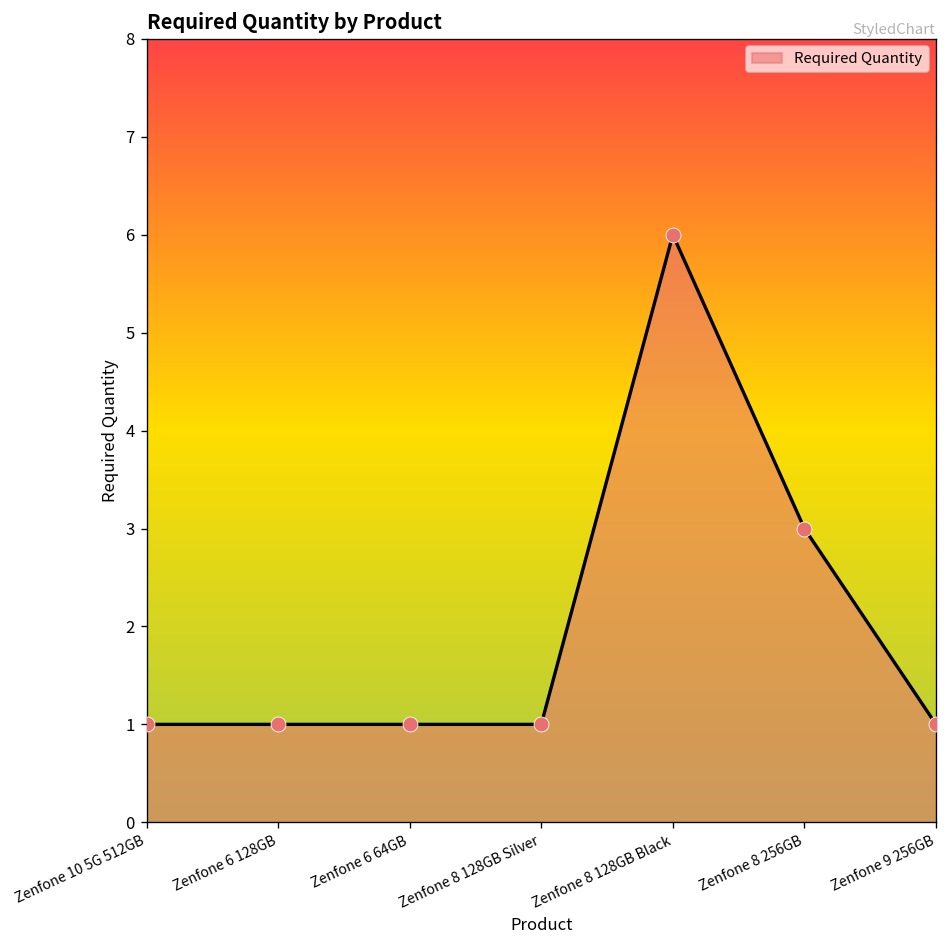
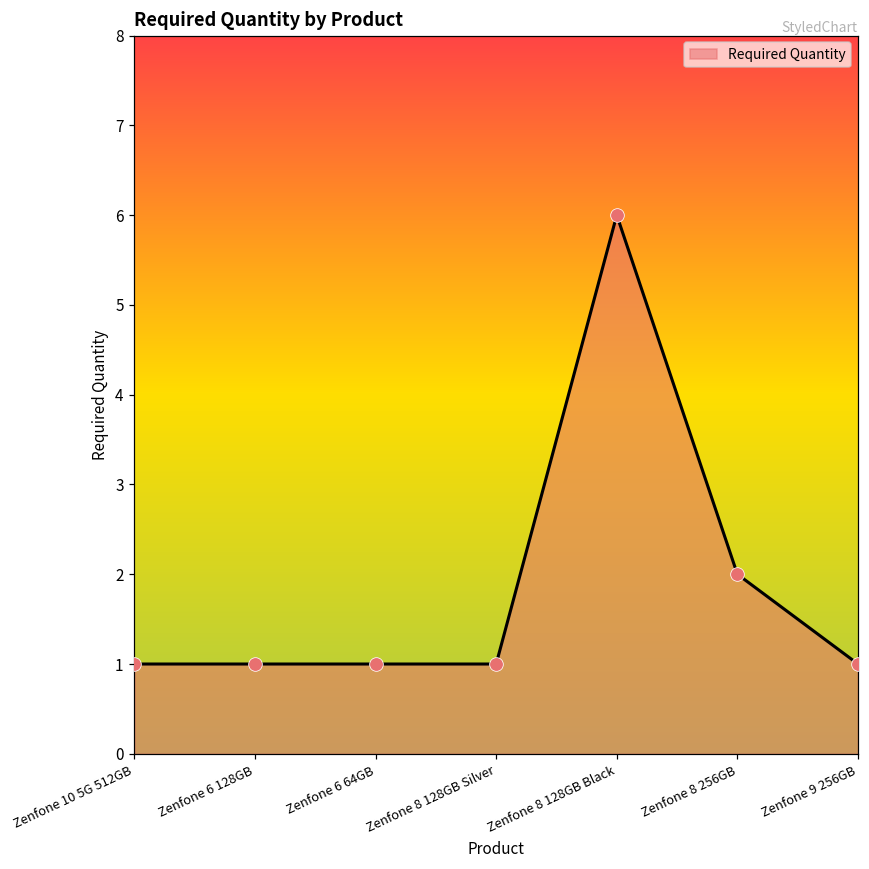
Zenfone 8 256GB: 3 -> 2
